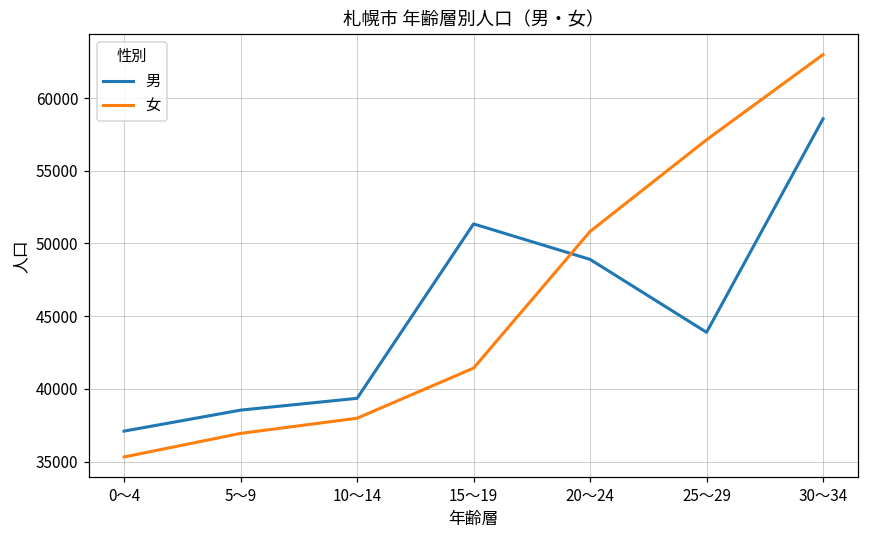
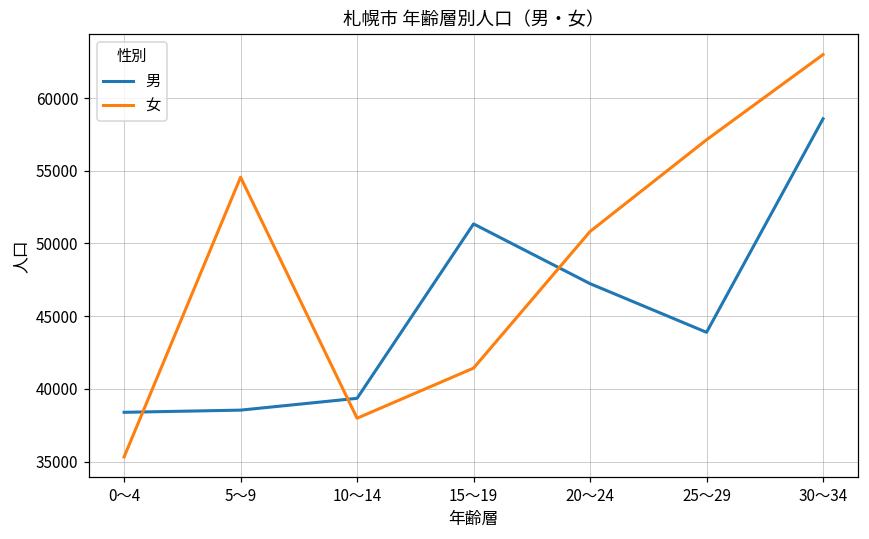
男, 0～4: 37100 -> 38400
女, 5～9: 36900 -> 54600
男, 20～24: 48900 -> 47200
